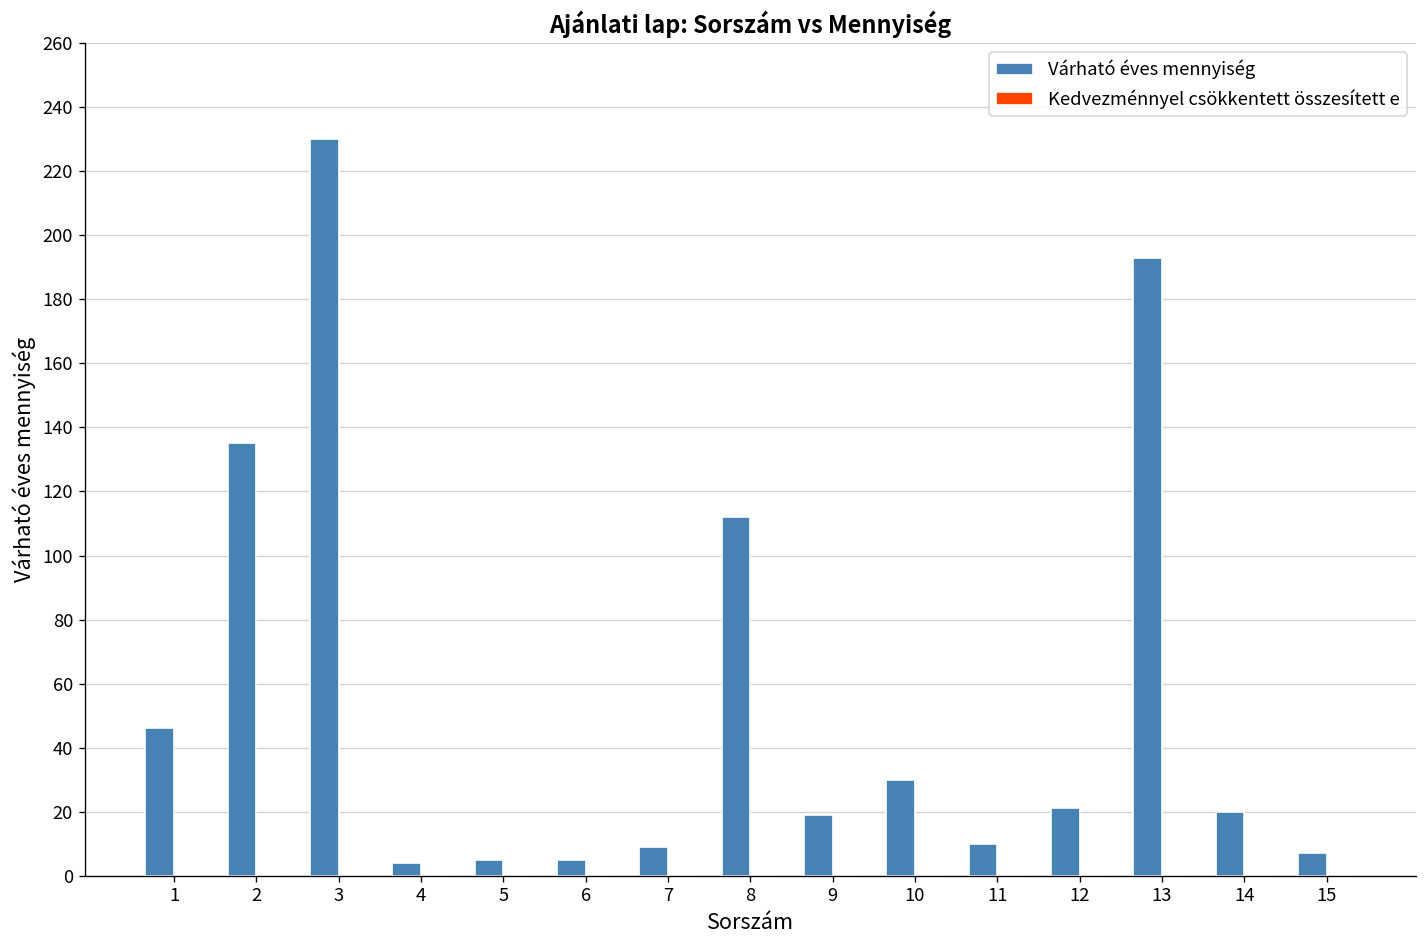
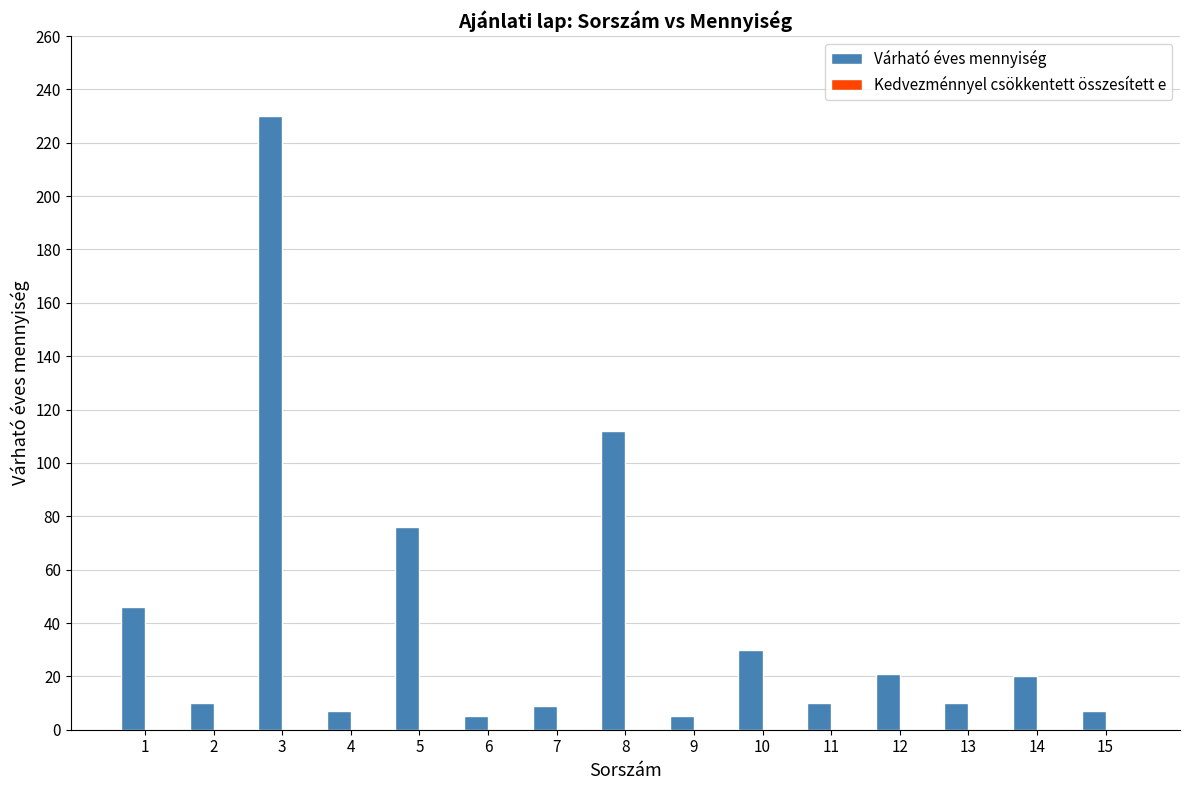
Várható éves mennyiség, 2: 135 -> 10
Várható éves mennyiség, 4: 4 -> 7
Várható éves mennyiség, 5: 5 -> 76
Várható éves mennyiség, 9: 19 -> 5
Várható éves mennyiség, 13: 193 -> 10
